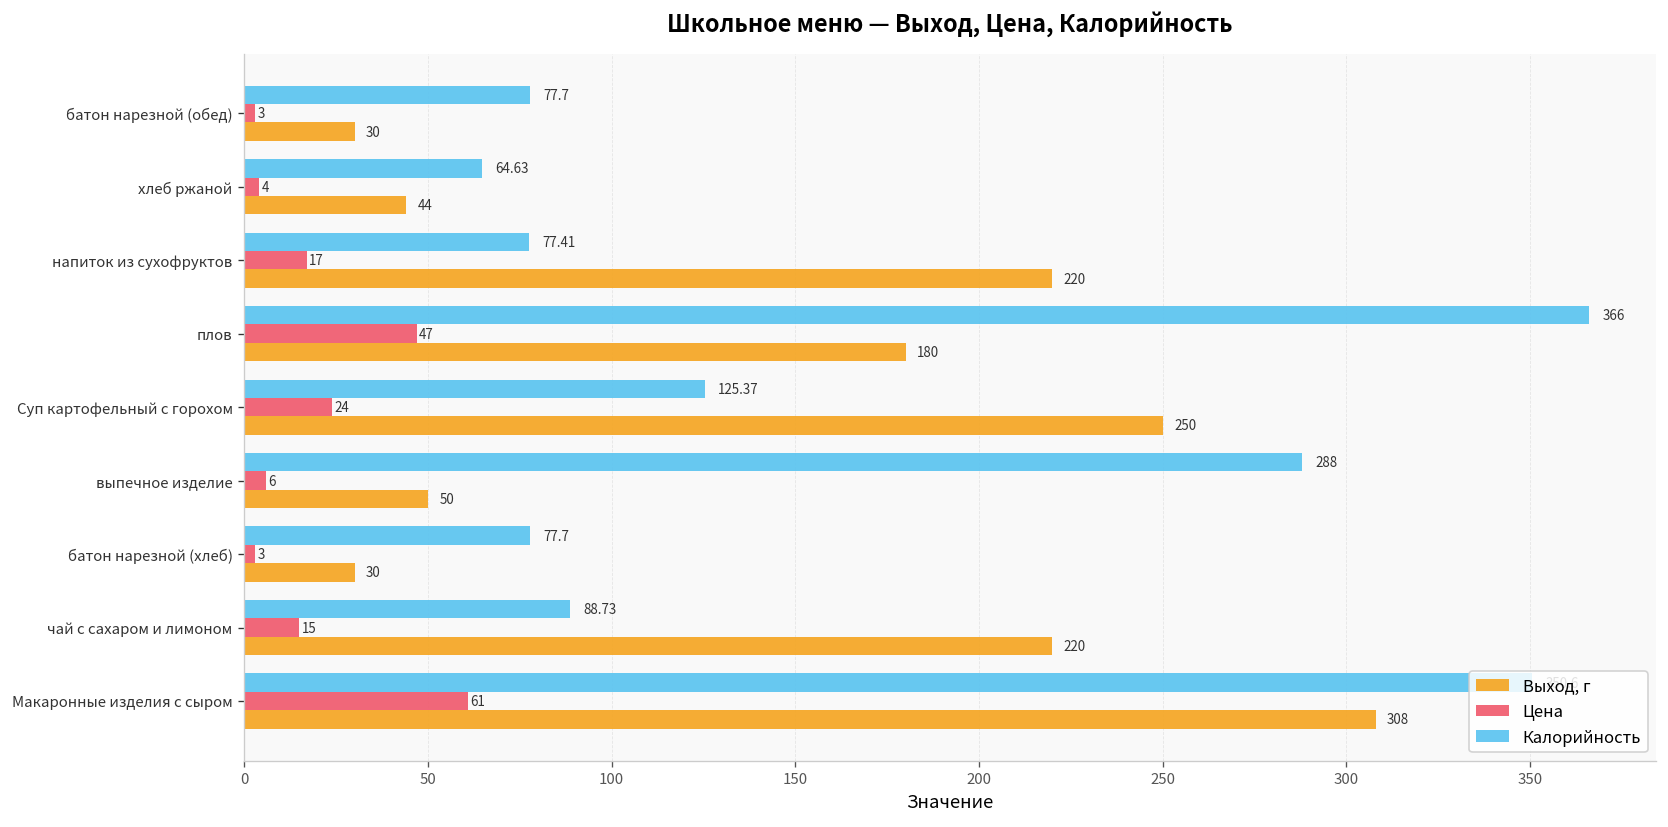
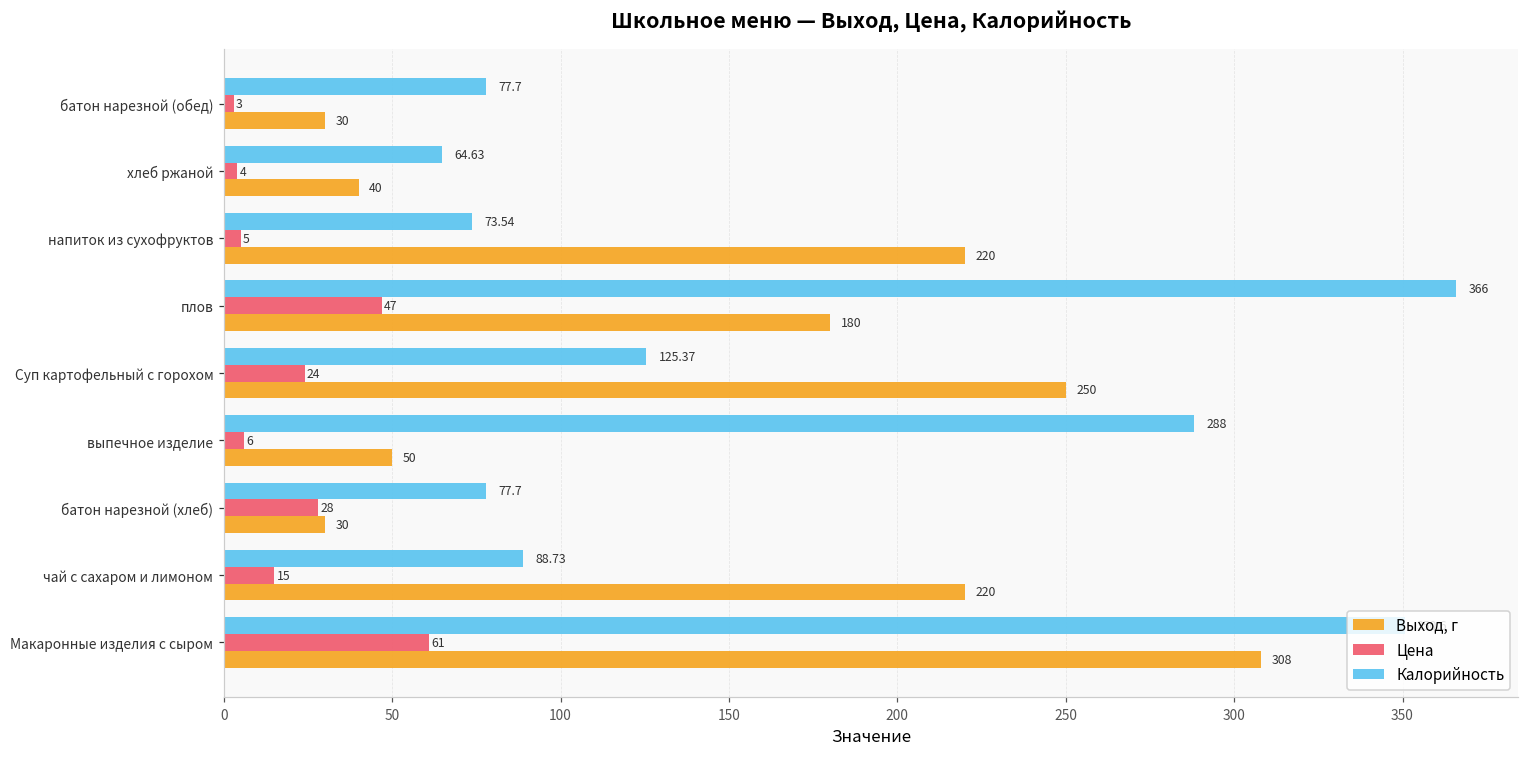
Выход, г, хлеб ржаной: 44 -> 40
Калорийность, напиток из сухофруктов: 77.41 -> 73.54
Цена, напиток из сухофруктов: 17 -> 5
Цена, батон нарезной (хлеб): 3 -> 28
